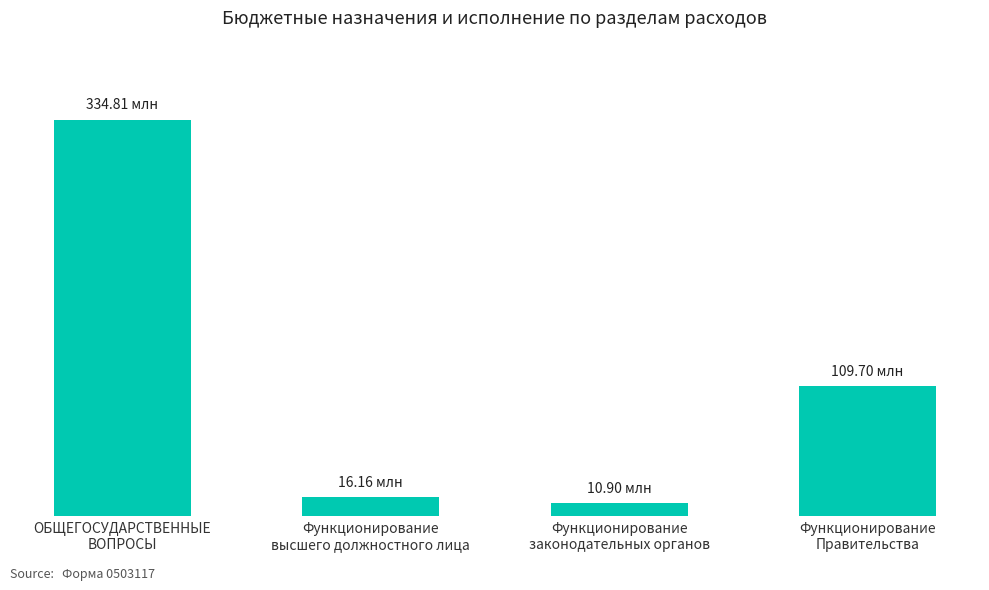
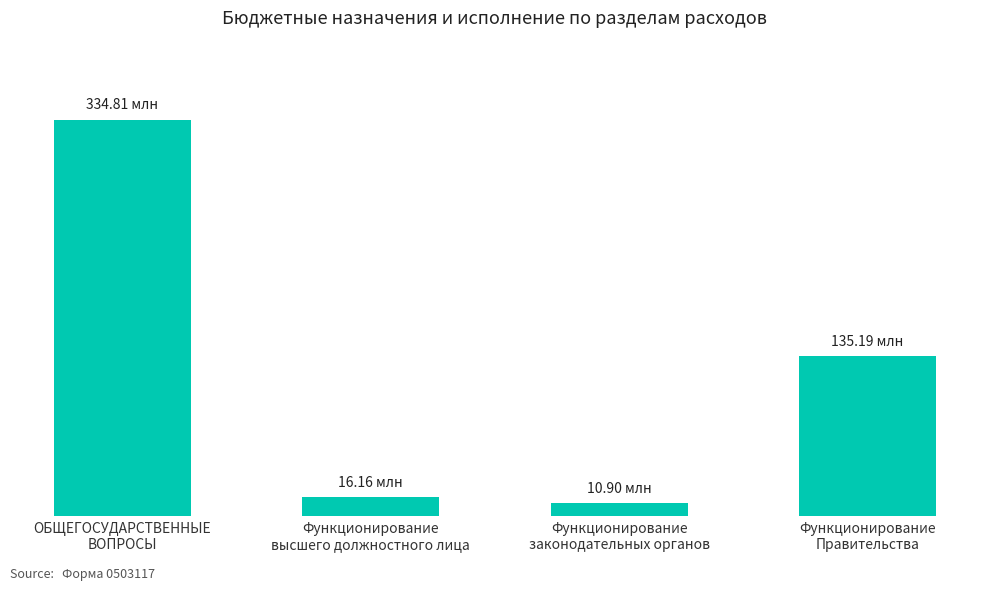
Функционирование Правительства: 109.70 -> 135.19
